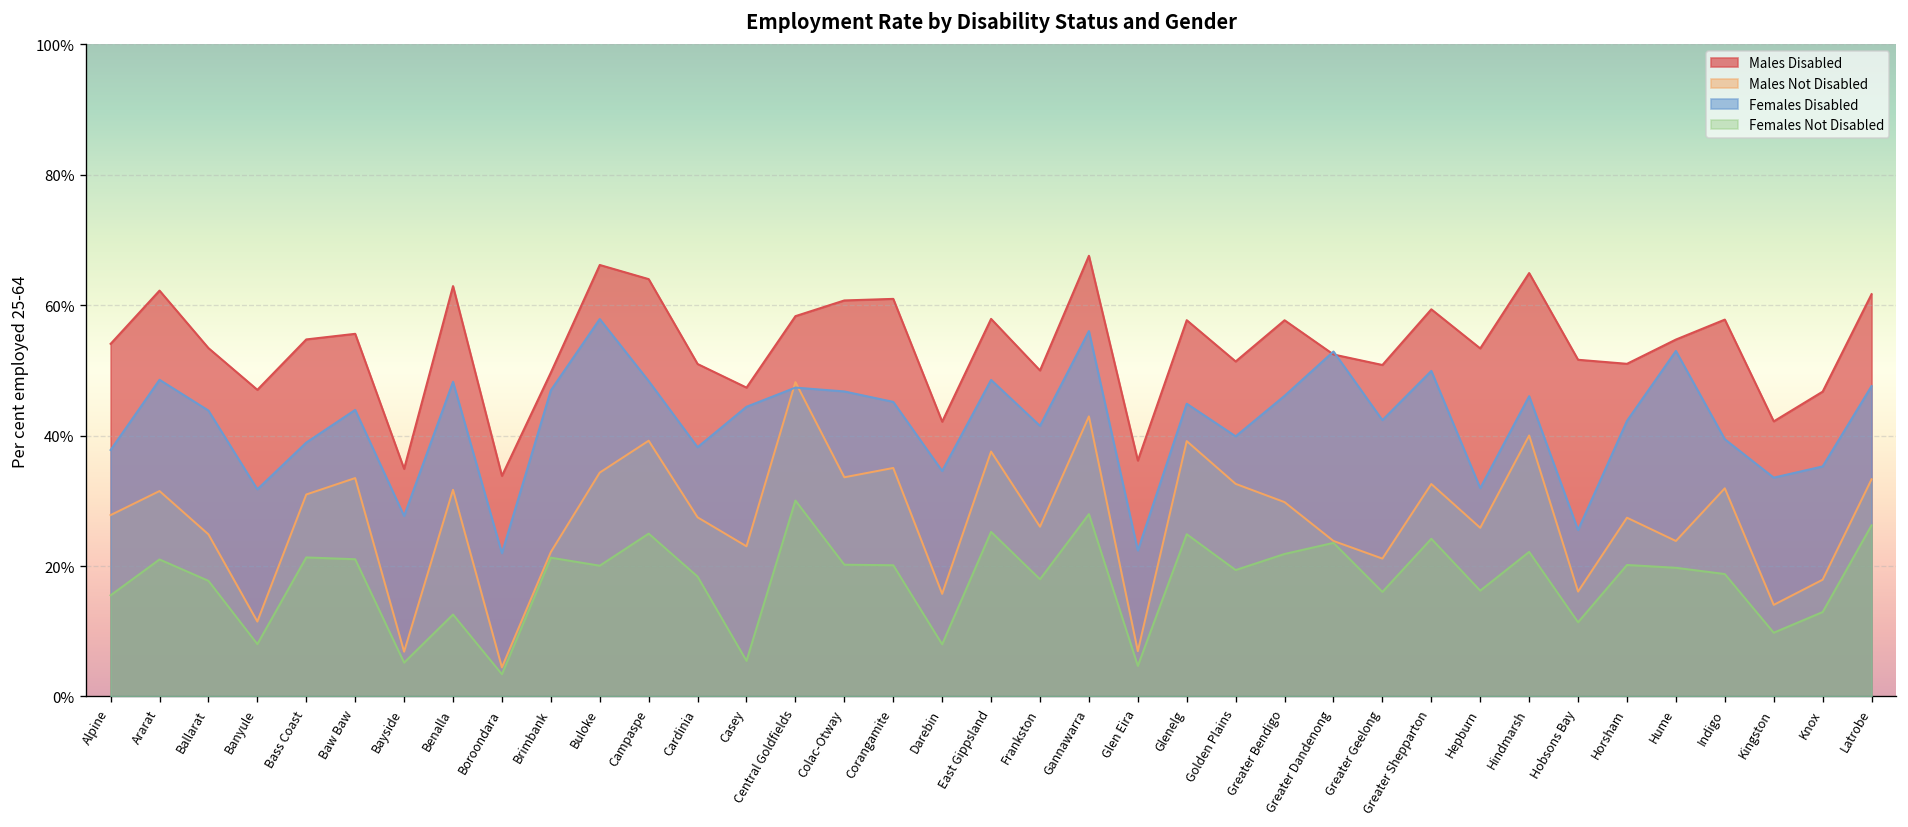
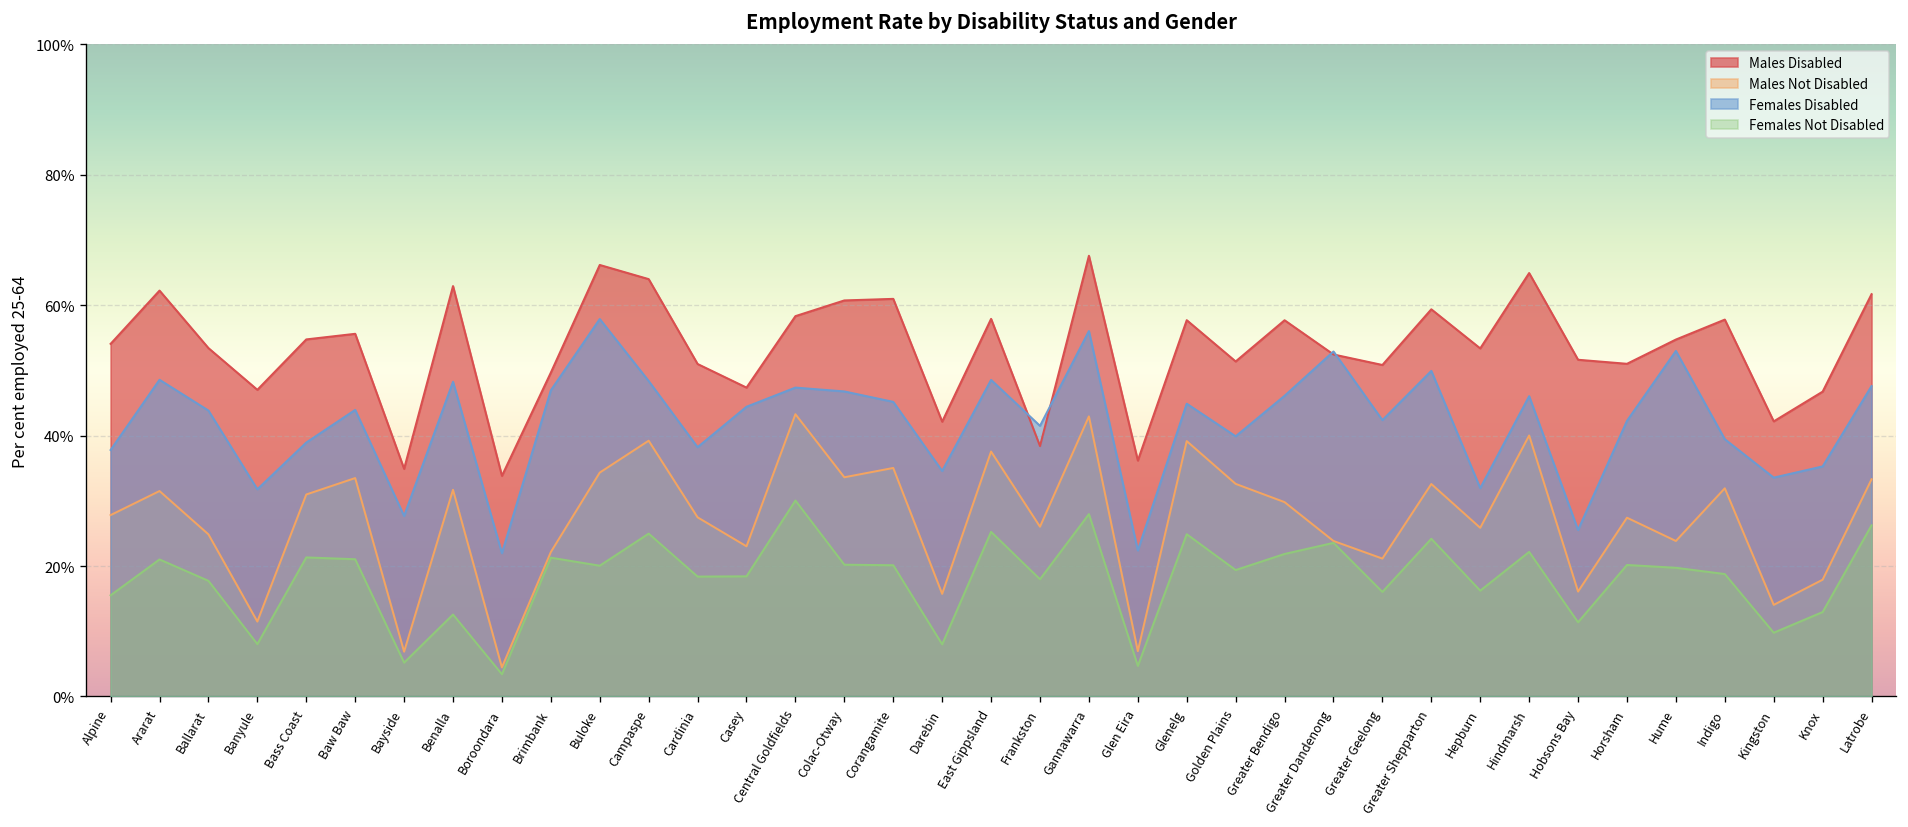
Females Not Disabled, Casey: 5% -> 18%
Males Not Disabled, Central Goldfields: 48% -> 43%
Males Disabled, Frankston: 50% -> 38%
